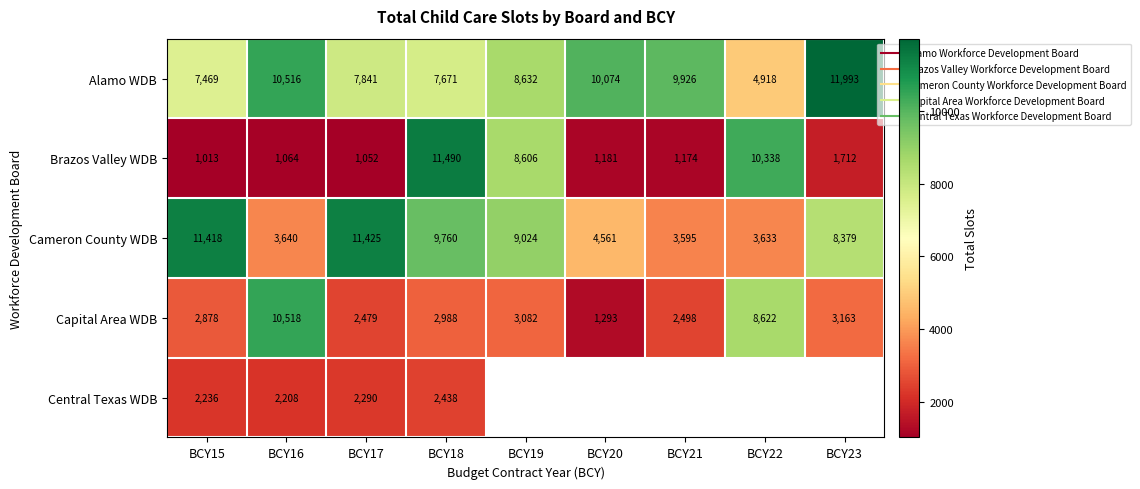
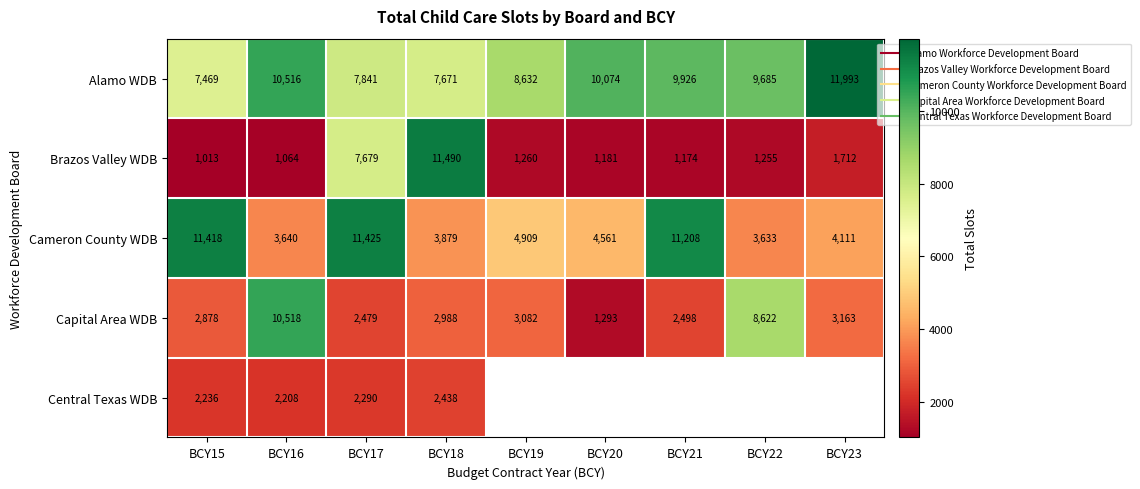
Alamo WDB, BCY22: 4,918 -> 9,685
Brazos Valley WDB, BCY17: 1,052 -> 7,679
Brazos Valley WDB, BCY19: 8,606 -> 1,260
Brazos Valley WDB, BCY22: 10,338 -> 1,255
Cameron County WDB, BCY18: 9,760 -> 3,879
Cameron County WDB, BCY19: 9,024 -> 4,909
Cameron County WDB, BCY21: 3,595 -> 11,208
Cameron County WDB, BCY23: 8,379 -> 4,111
